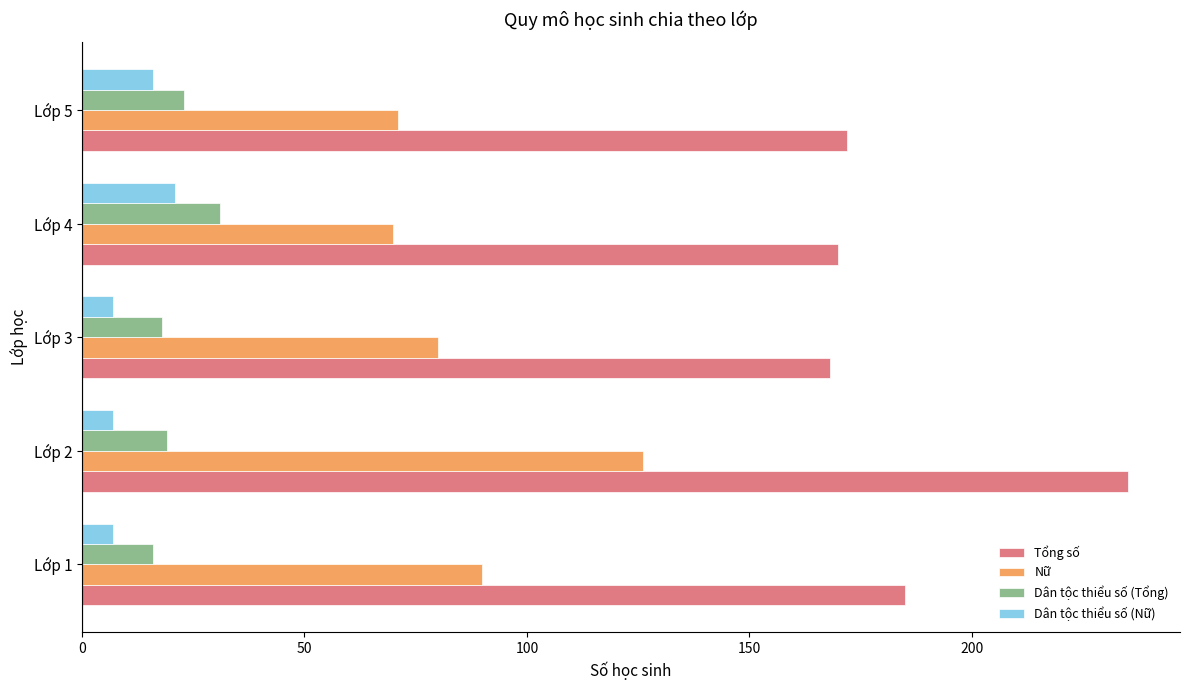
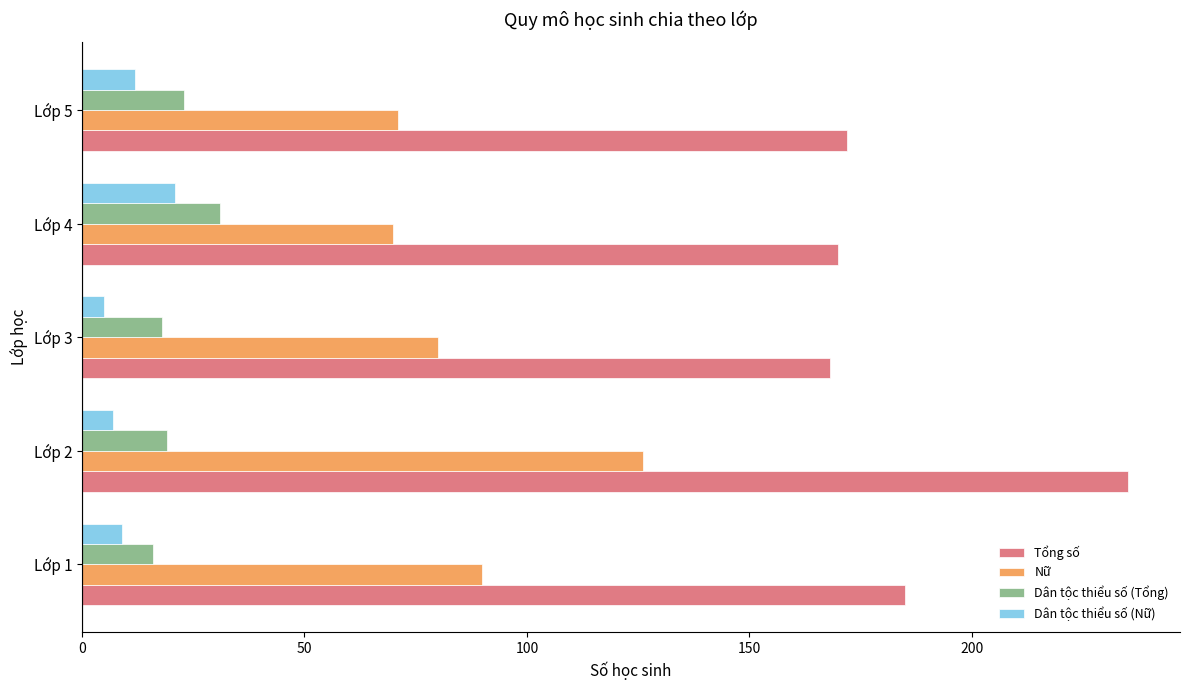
Dân tộc thiểu số (Nữ), Lớp 5: 16 -> 12
Dân tộc thiểu số (Nữ), Lớp 3: 7 -> 5
Dân tộc thiểu số (Nữ), Lớp 1: 7 -> 9
